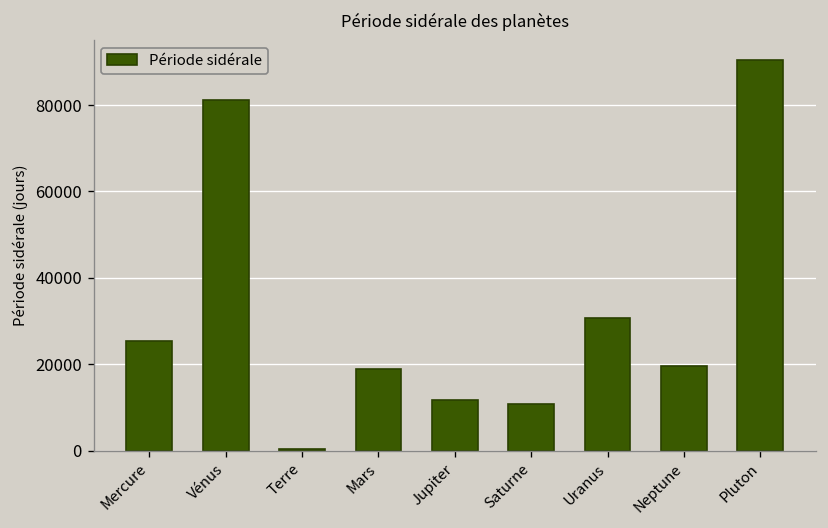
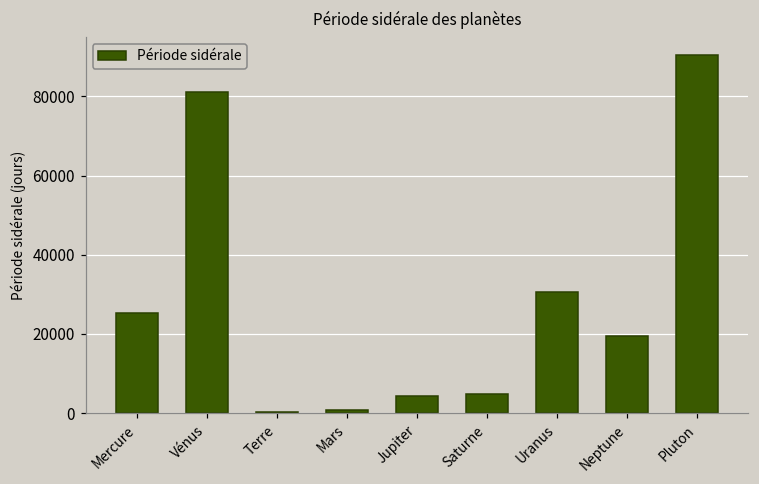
Mars: 19000 -> 1000
Jupiter: 12000 -> 4000
Saturne: 11000 -> 5000
